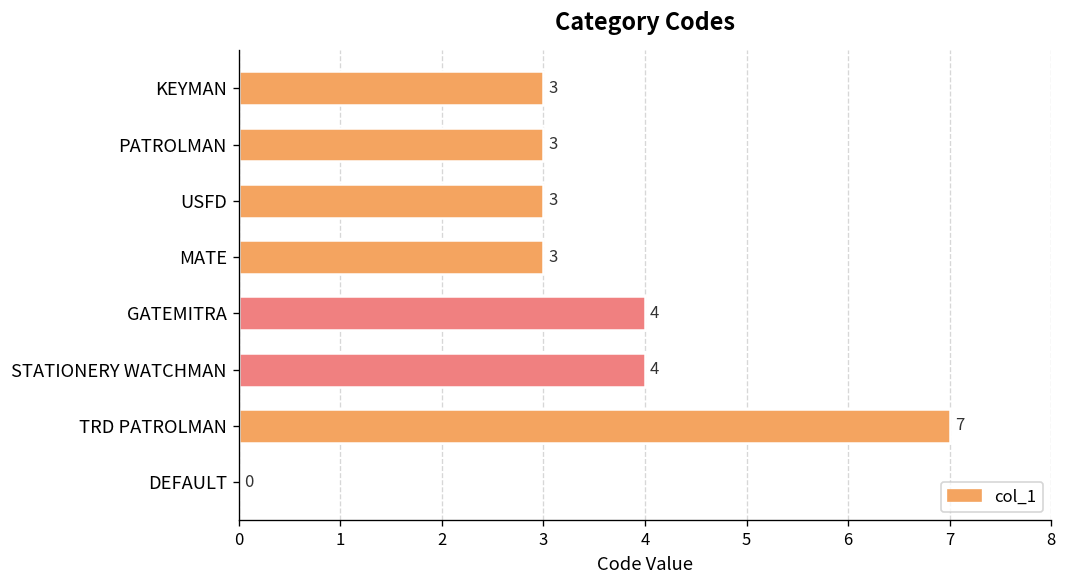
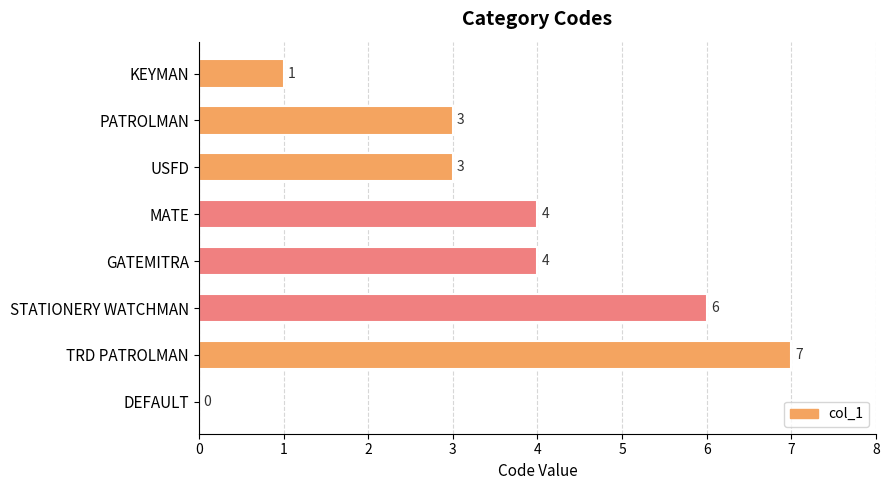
KEYMAN: 3 -> 1
MATE: 3 -> 4
STATIONERY WATCHMAN: 4 -> 6
